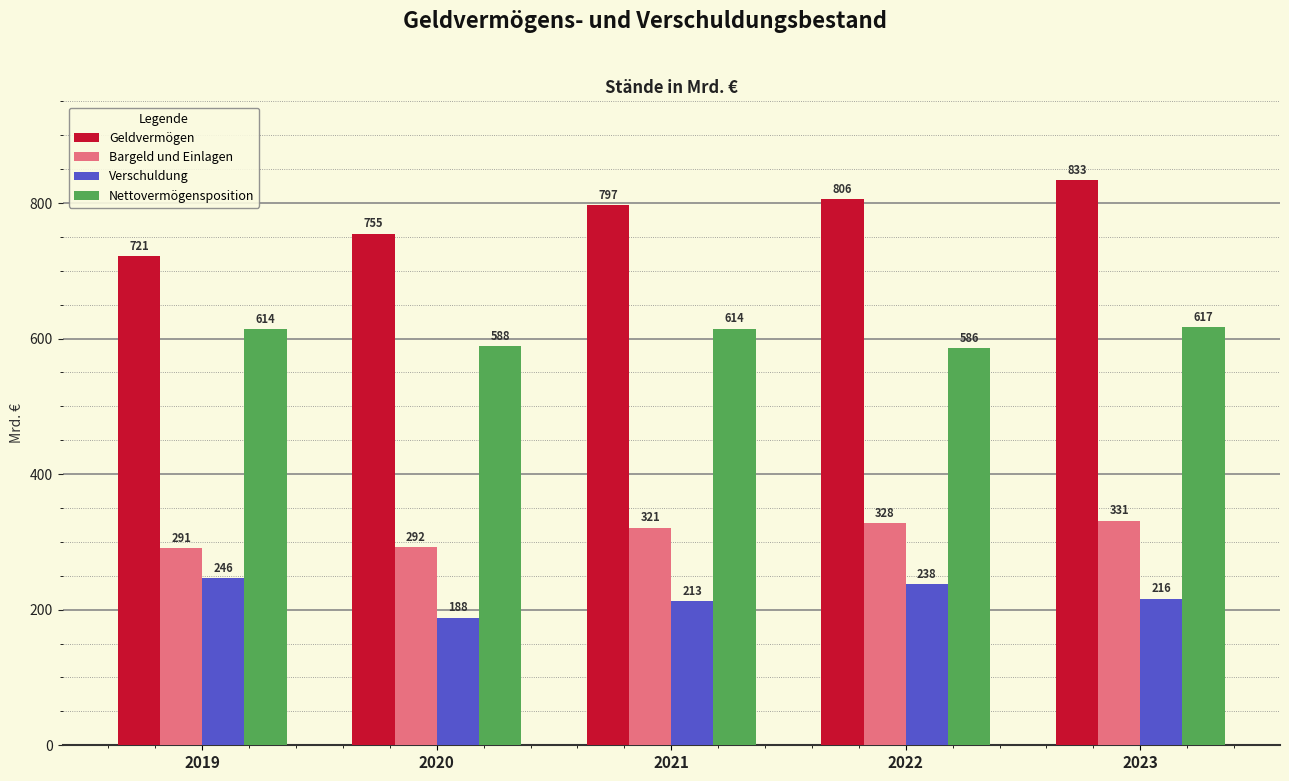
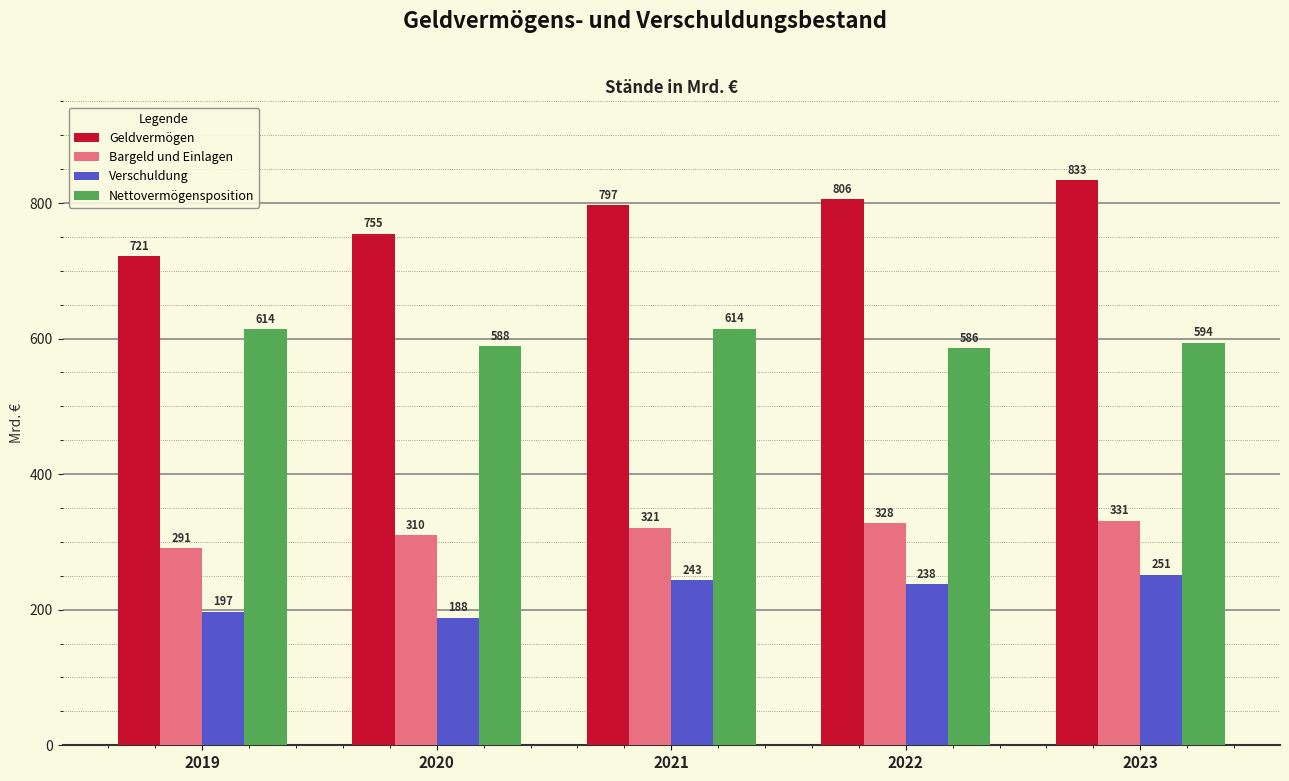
Verschuldung, 2019: 246 -> 197
Bargeld und Einlagen, 2020: 292 -> 310
Verschuldung, 2021: 213 -> 243
Verschuldung, 2023: 216 -> 251
Nettovermögensposition, 2023: 617 -> 594
